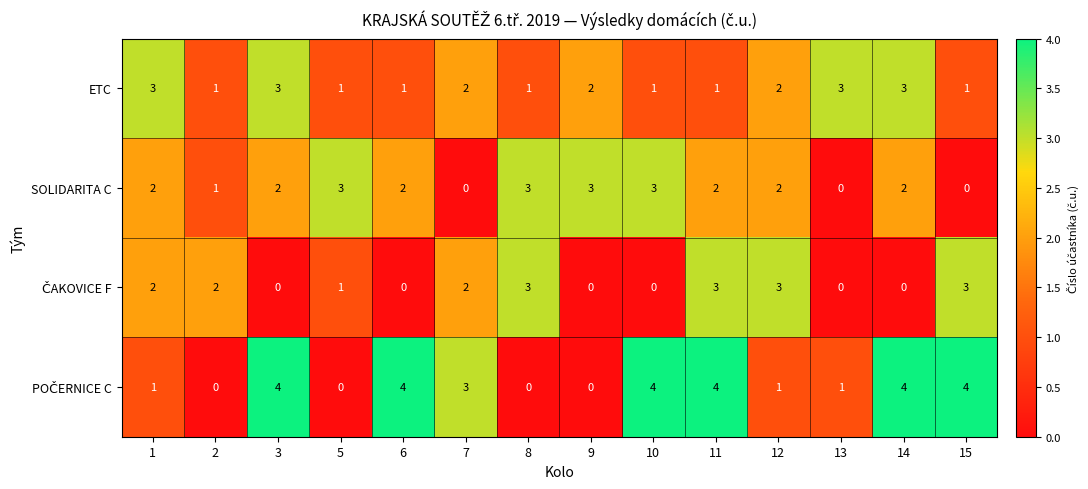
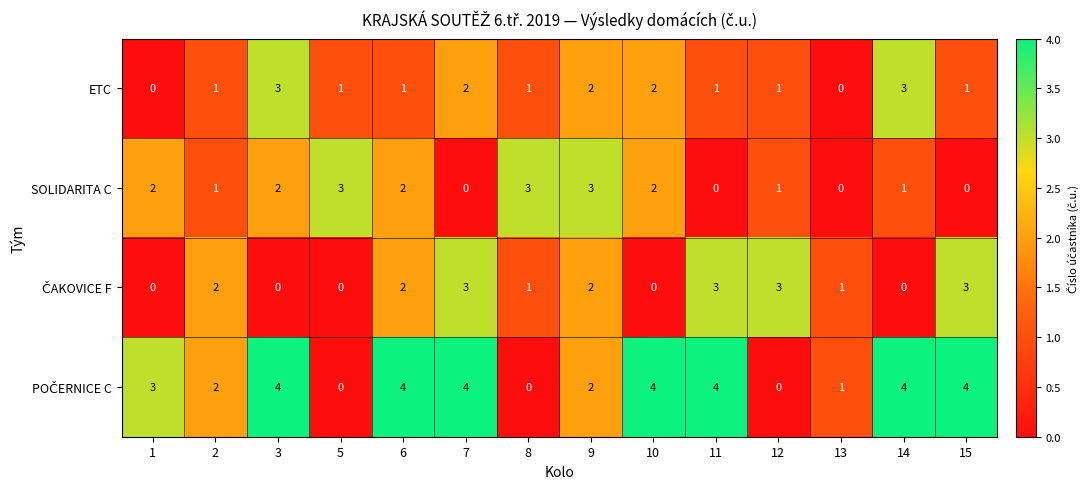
ETC, 1: 3 -> 0
ETC, 10: 1 -> 2
ETC, 12: 2 -> 1
ETC, 13: 3 -> 0
SOLIDARITA C, 10: 3 -> 2
SOLIDARITA C, 11: 2 -> 0
SOLIDARITA C, 12: 2 -> 1
SOLIDARITA C, 14: 2 -> 1
ČAKOVICE F, 1: 2 -> 0
ČAKOVICE F, 5: 1 -> 0
ČAKOVICE F, 6: 0 -> 2
ČAKOVICE F, 7: 2 -> 3
ČAKOVICE F, 8: 3 -> 1
ČAKOVICE F, 9: 0 -> 2
ČAKOVICE F, 13: 0 -> 1
POČERNICE C, 1: 1 -> 3
POČERNICE C, 2: 0 -> 2
POČERNICE C, 7: 3 -> 4
POČERNICE C, 9: 0 -> 2
POČERNICE C, 12: 1 -> 0
